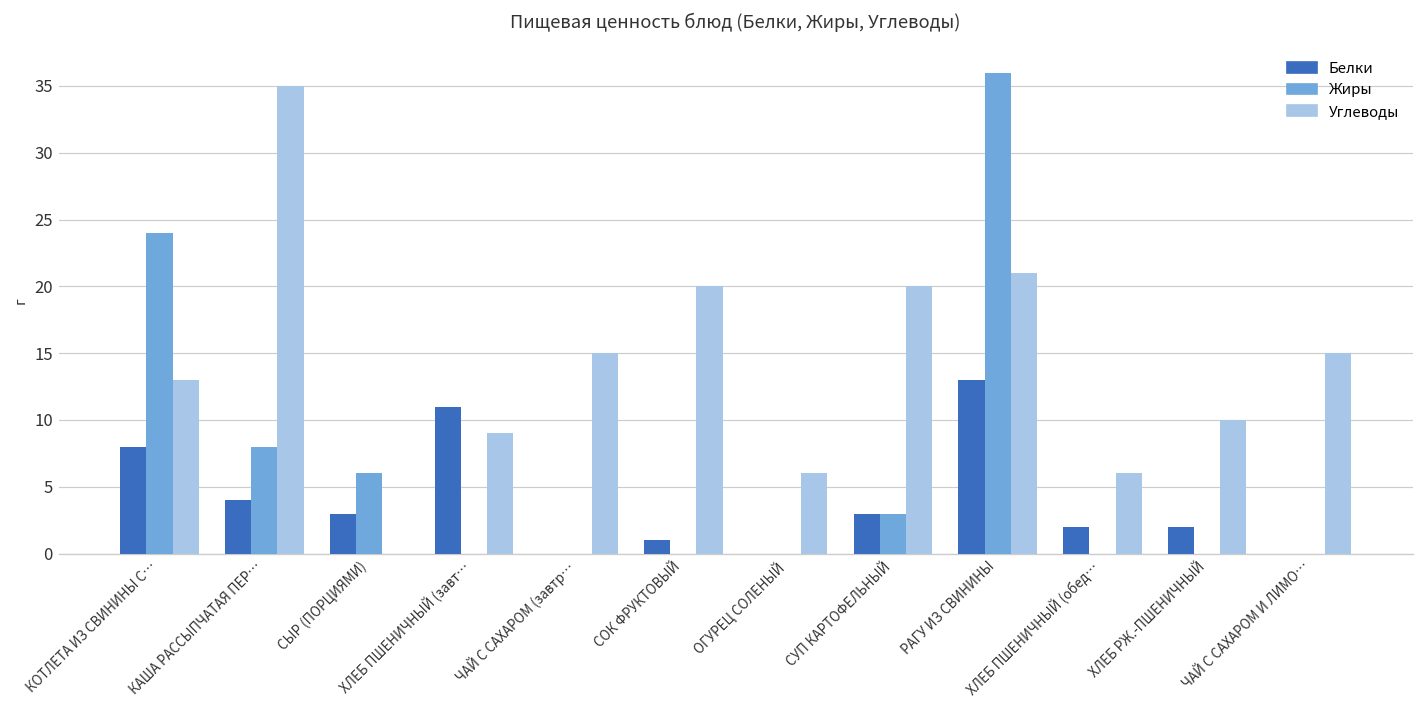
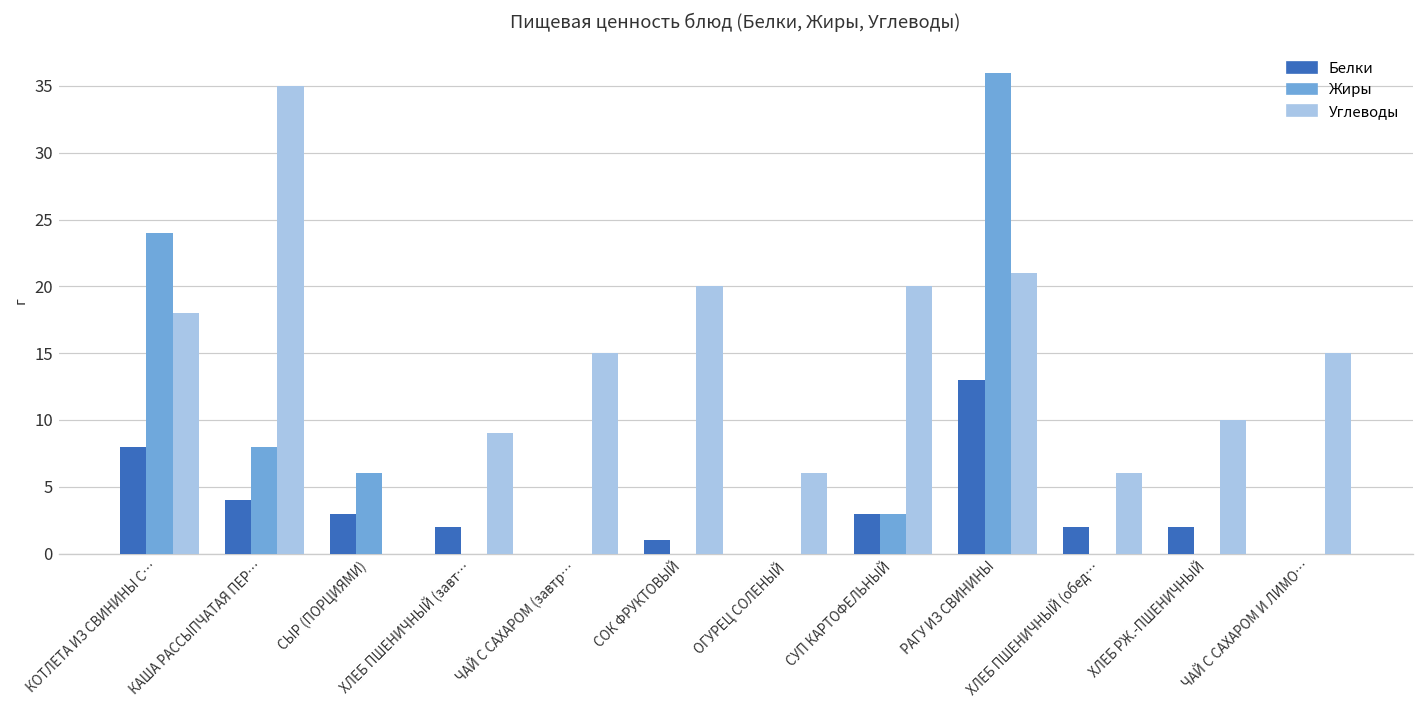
Углеводы, КОТЛЕТА ИЗ СВИНИНЫ С…: 13 -> 18
Белки, ХЛЕБ ПШЕНИЧНЫЙ (завт…: 11 -> 2
